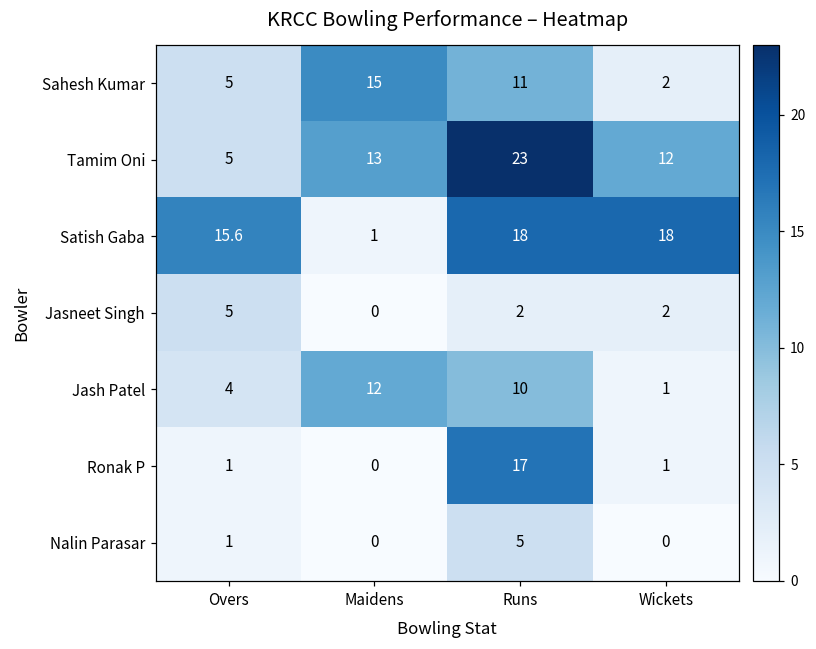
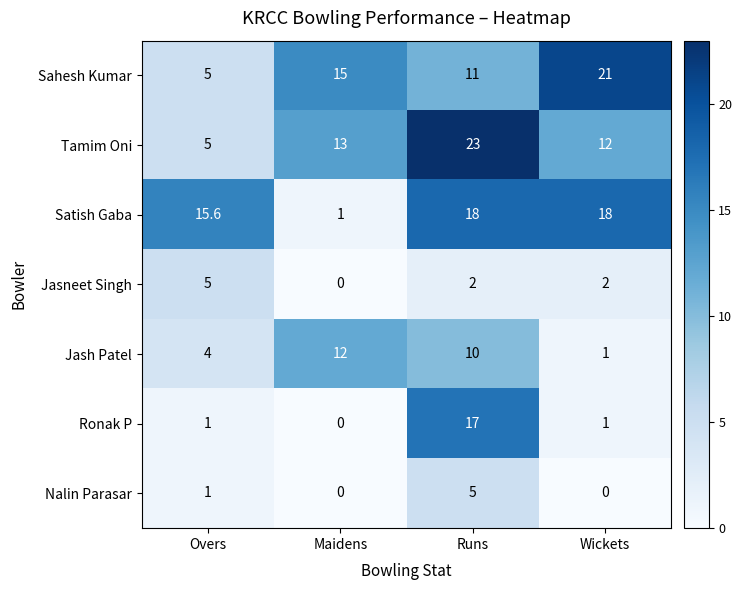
Sahesh Kumar, Wickets: 2 -> 21
